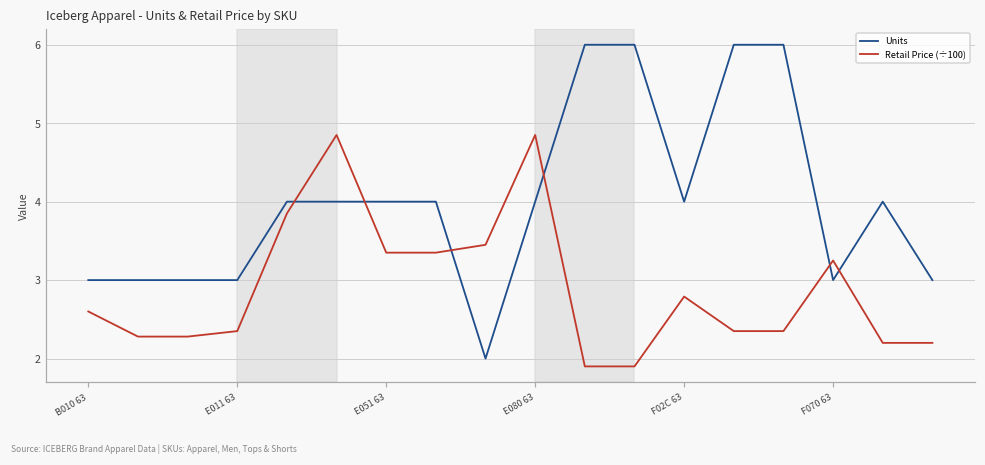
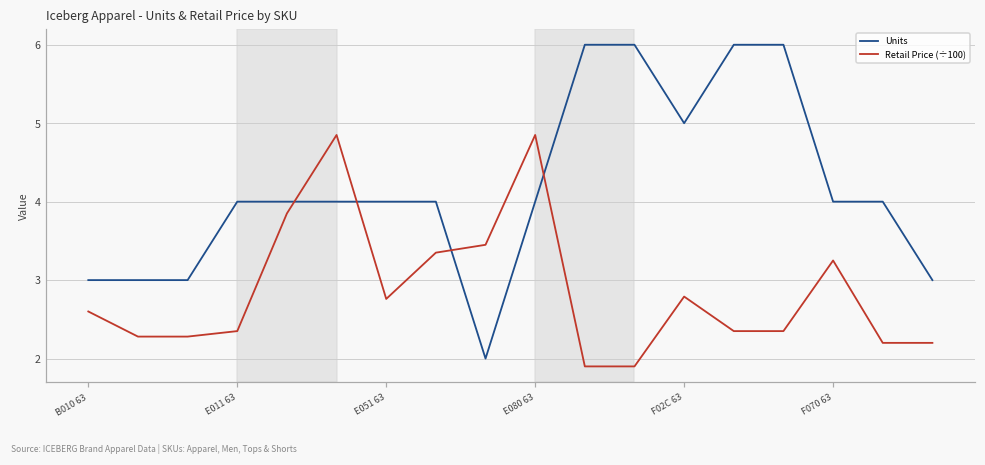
Units, E011 63: 3 -> 4
Retail Price (÷100), E051 63: 3.4 -> 2.8
Units, F02C 63: 4 -> 5
Units, F070 63: 3 -> 4
